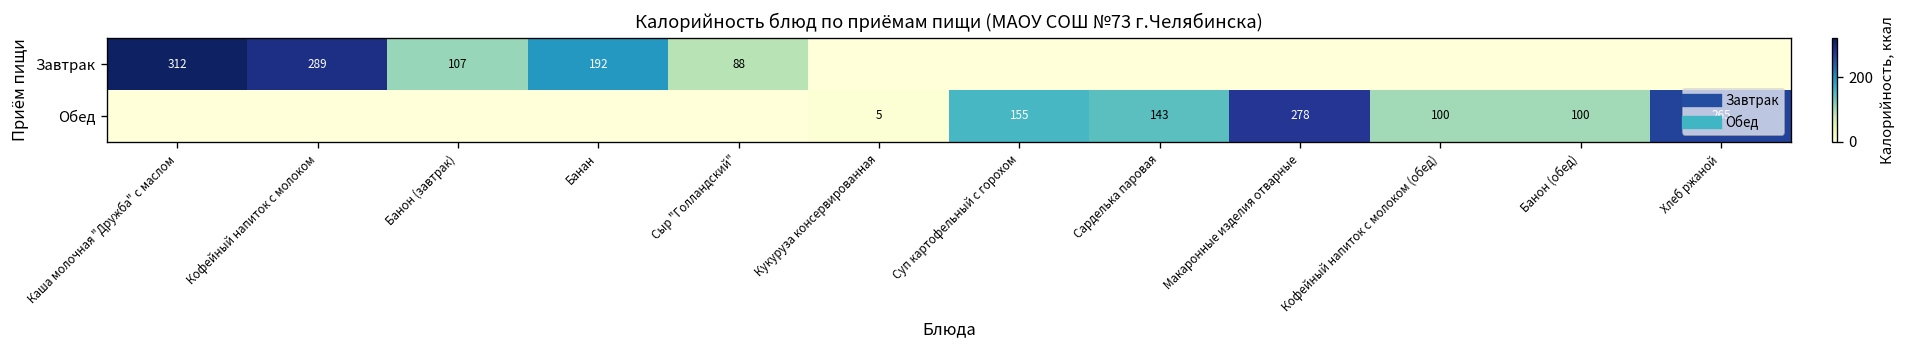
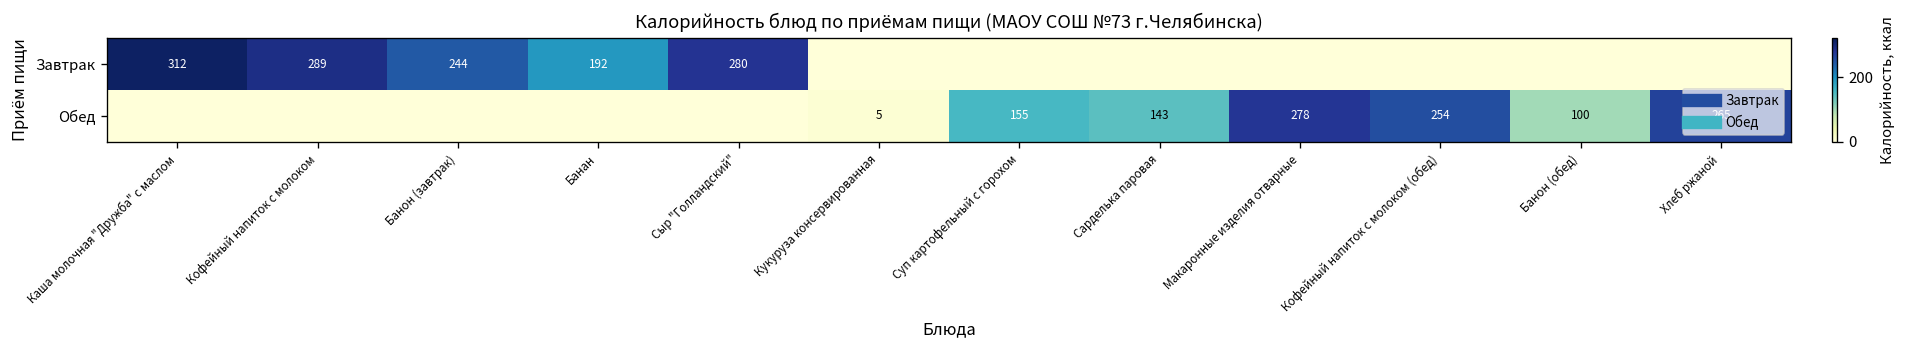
Завтрак, Банон (завтрак): 107 -> 244
Завтрак, Сыр "Голландский": 88 -> 280
Обед, Кофейный напиток с молоком (обед): 100 -> 254
